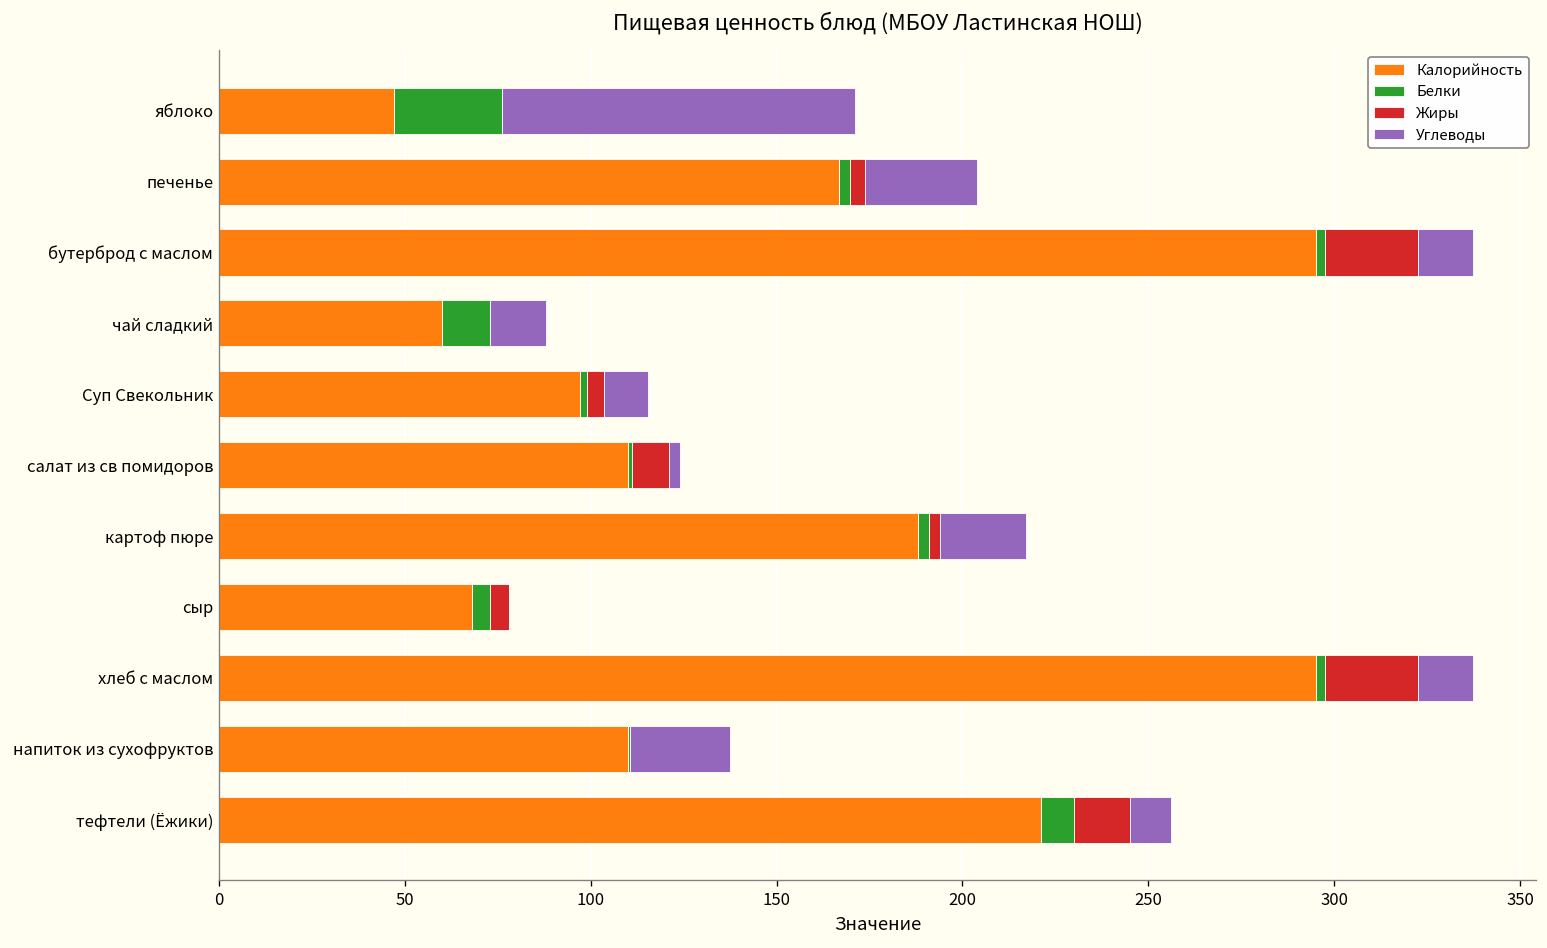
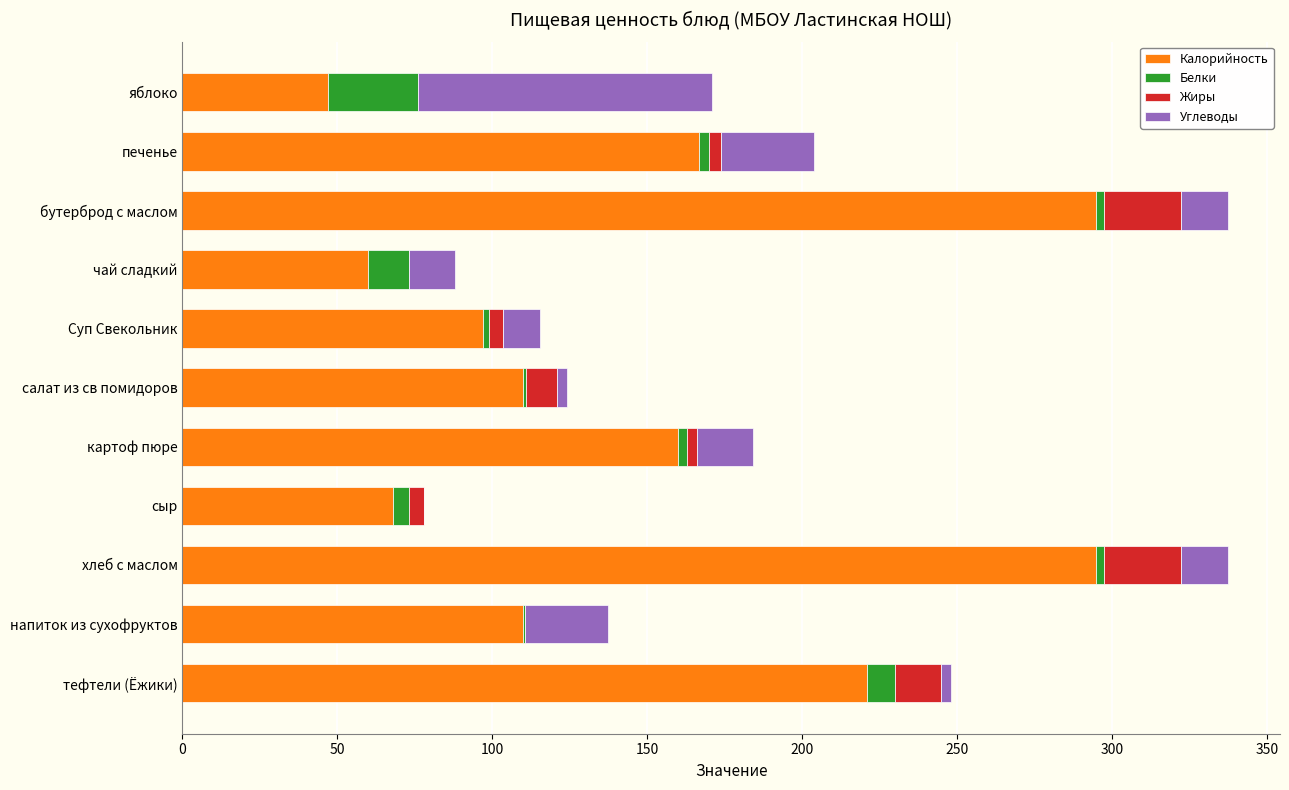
Калорийность, картоф пюре: 188 -> 160
Углеводы, картоф пюре: 23 -> 18
Углеводы, тефтели (Ёжики): 11 -> 3
